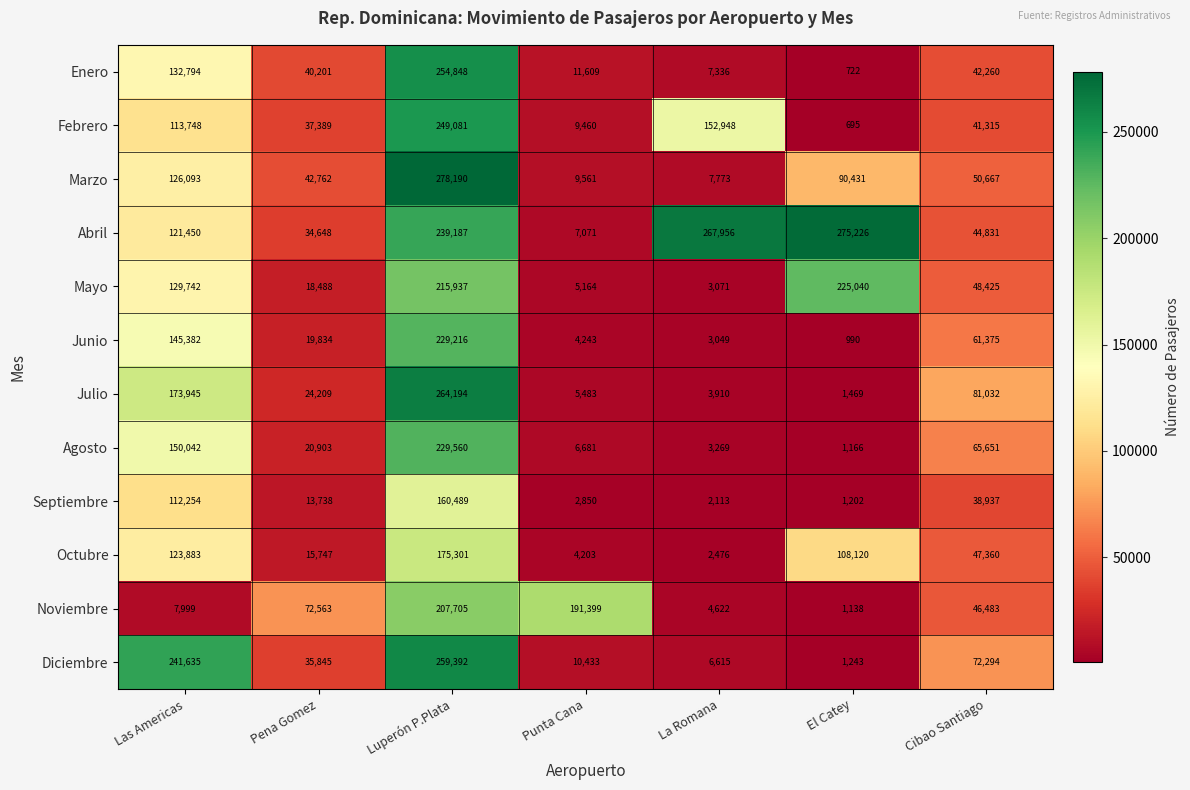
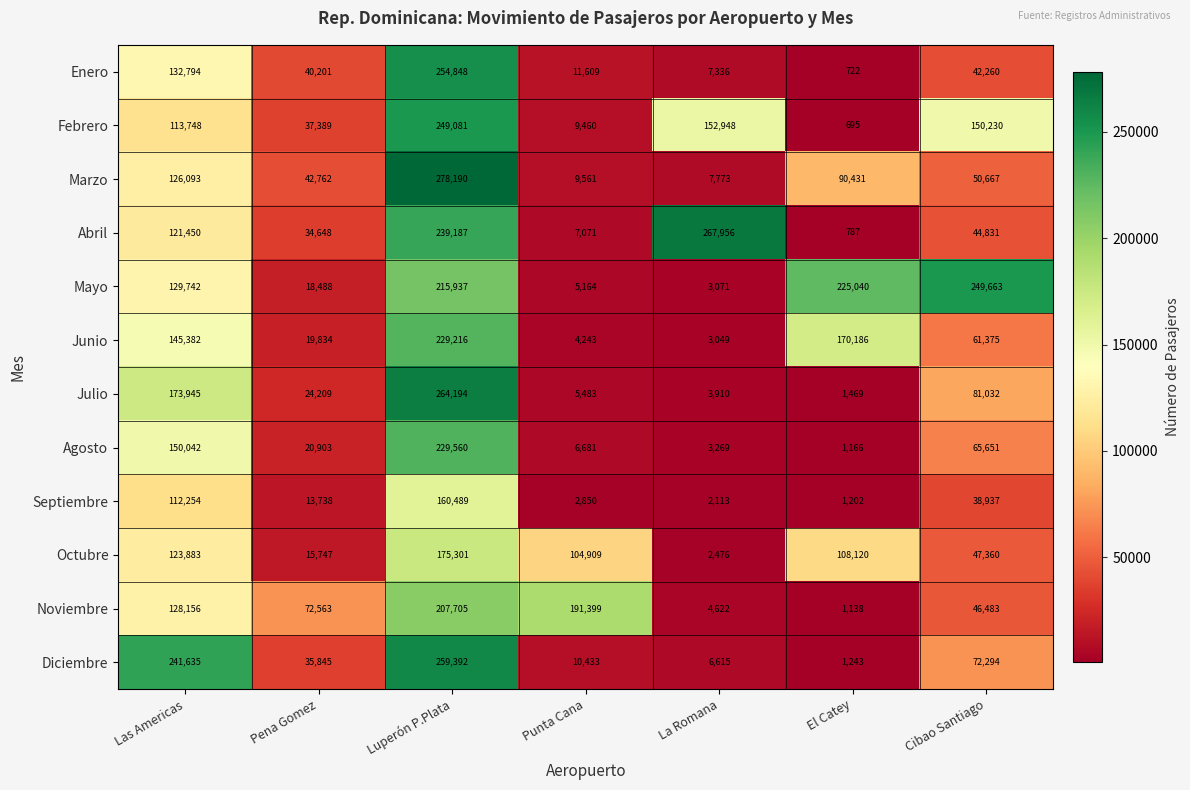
Febrero, Cibao Santiago: 41,315 -> 150,230
Abril, El Catey: 275,226 -> 787
Mayo, Cibao Santiago: 48,425 -> 249,663
Junio, El Catey: 990 -> 170,186
Octubre, Punta Cana: 4,203 -> 104,909
Noviembre, Las Americas: 7,999 -> 128,156
